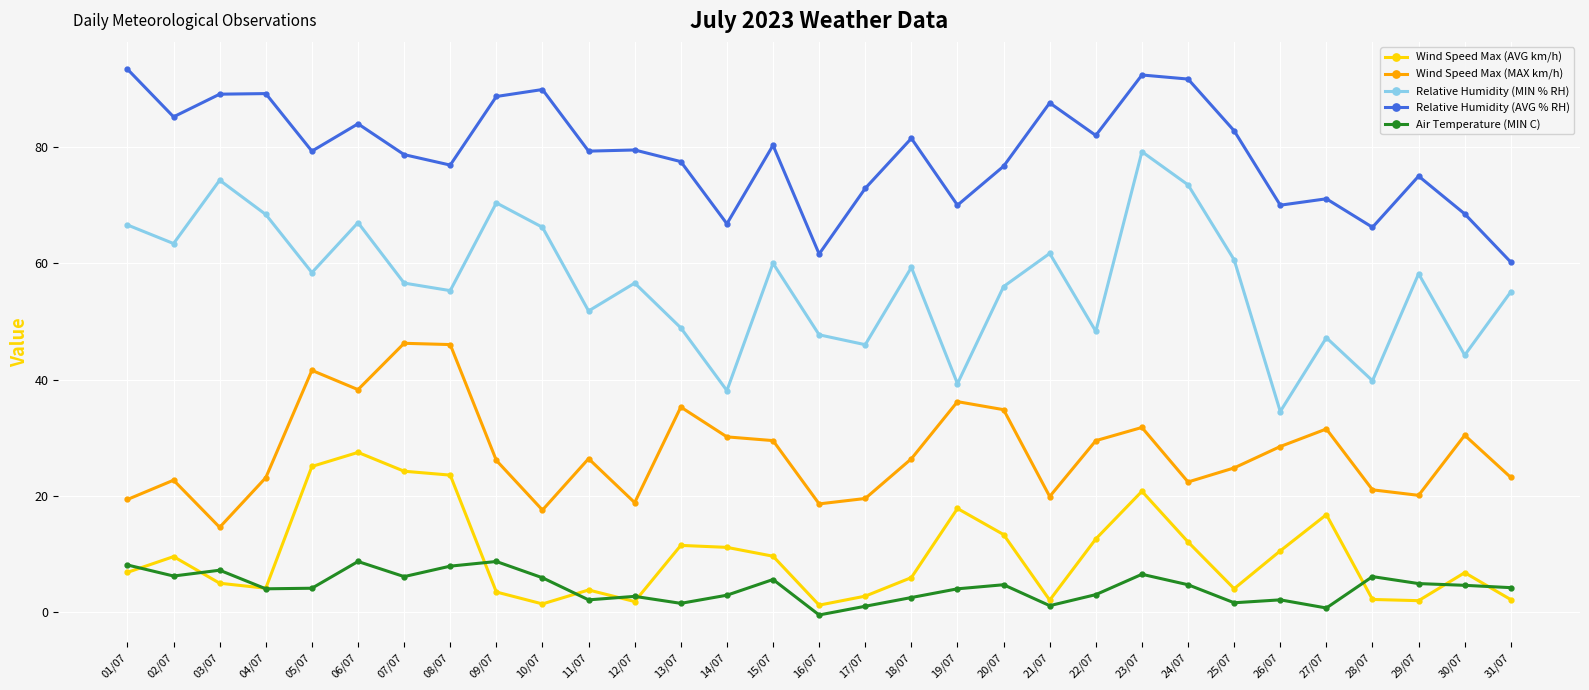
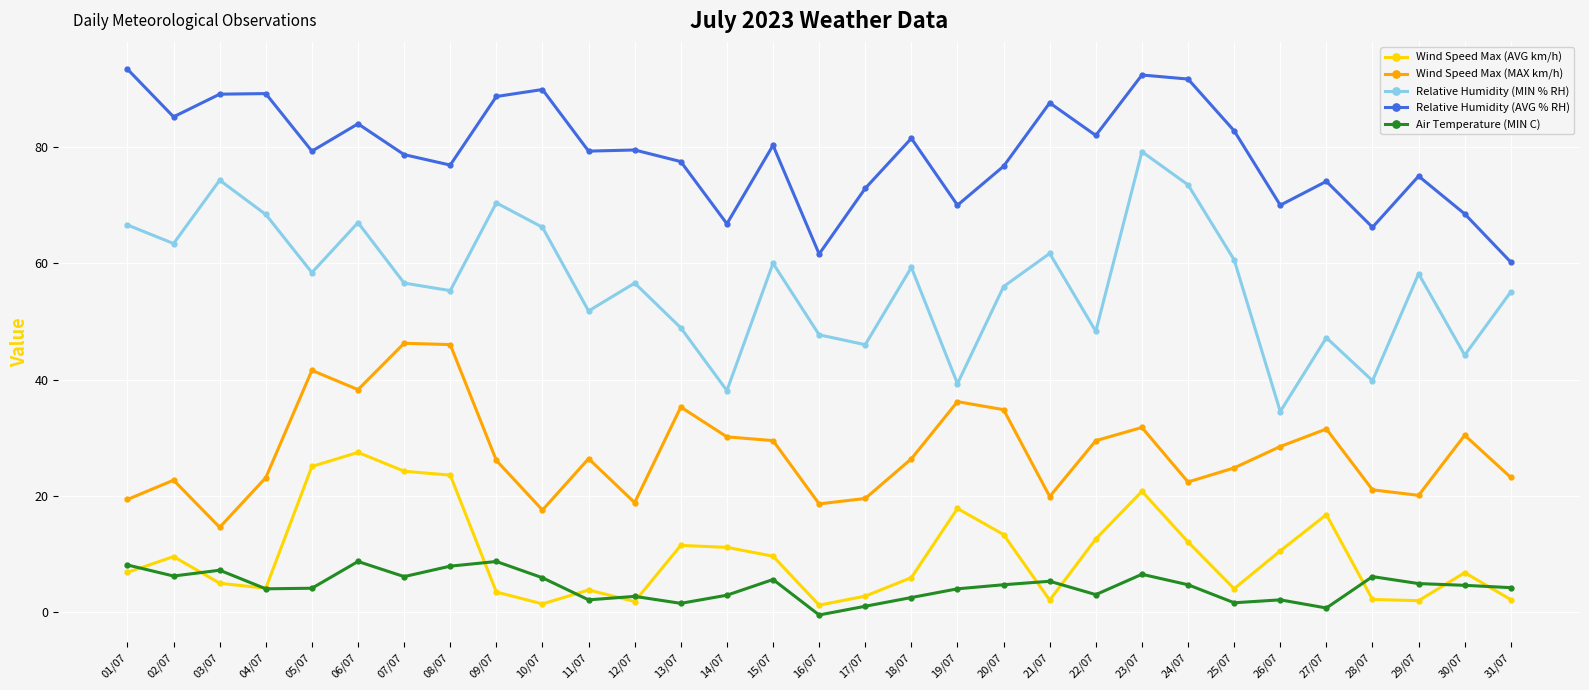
Air Temperature (MIN C), 21/07: 1 -> 5
Relative Humidity (AVG % RH), 27/07: 71 -> 74
